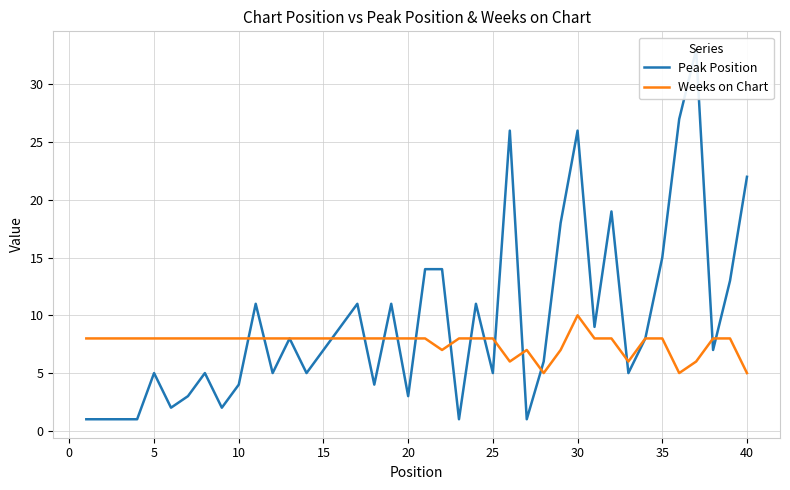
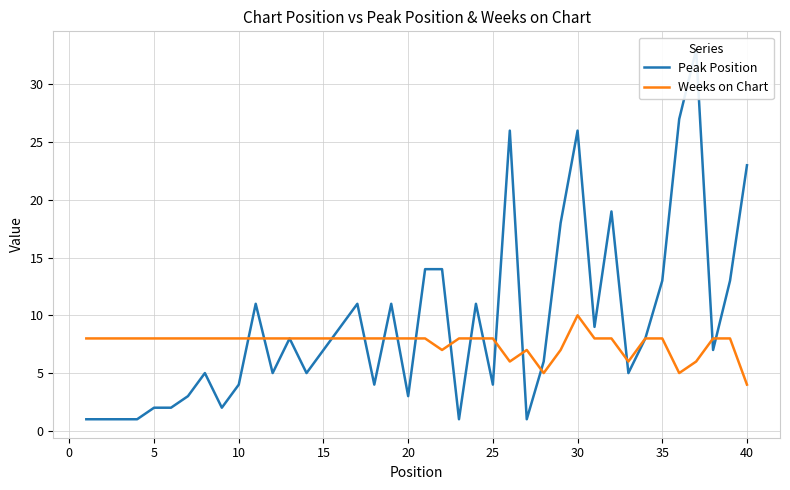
Peak Position, 5: 5 -> 2
Peak Position, 25: 5 -> 4
Peak Position, 35: 15 -> 13
Peak Position, 40: 22 -> 23
Weeks on Chart, 40: 5 -> 4
